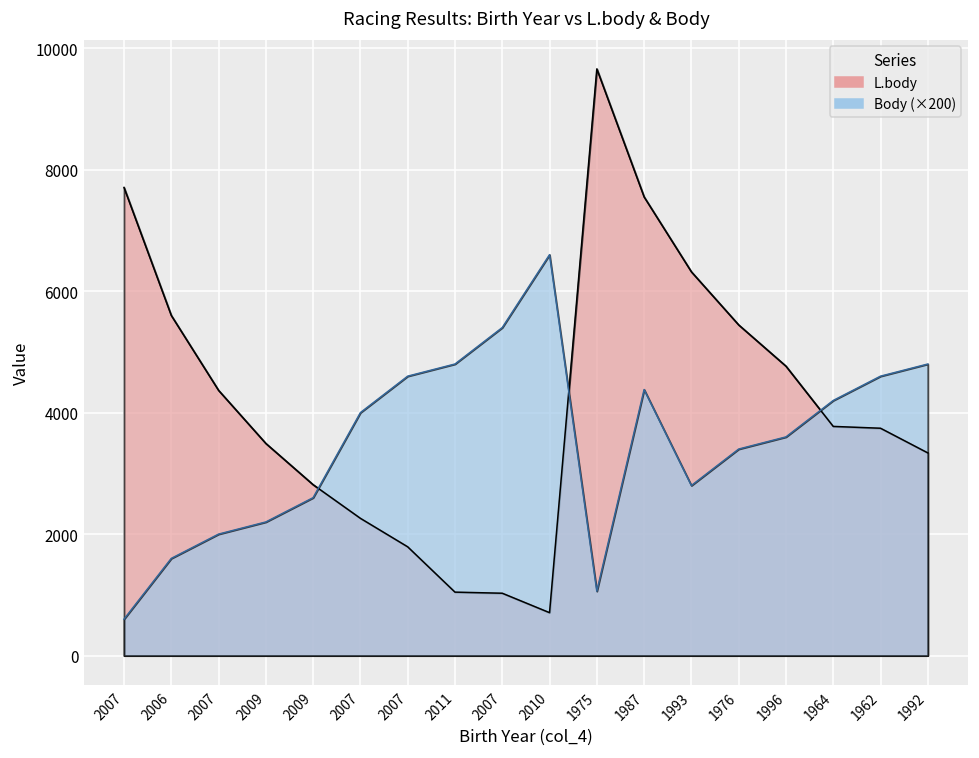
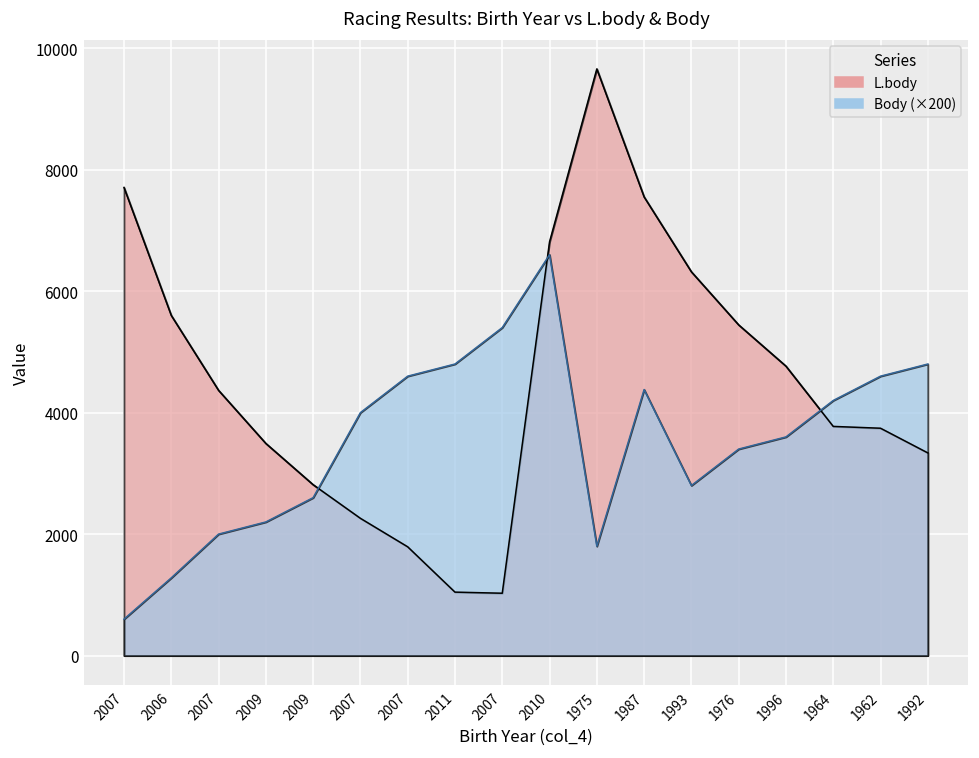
Body (×200), 2006: 1600 -> 1300
L.body, 2010: 700 -> 6800
Body (×200), 1975: 1100 -> 1800
